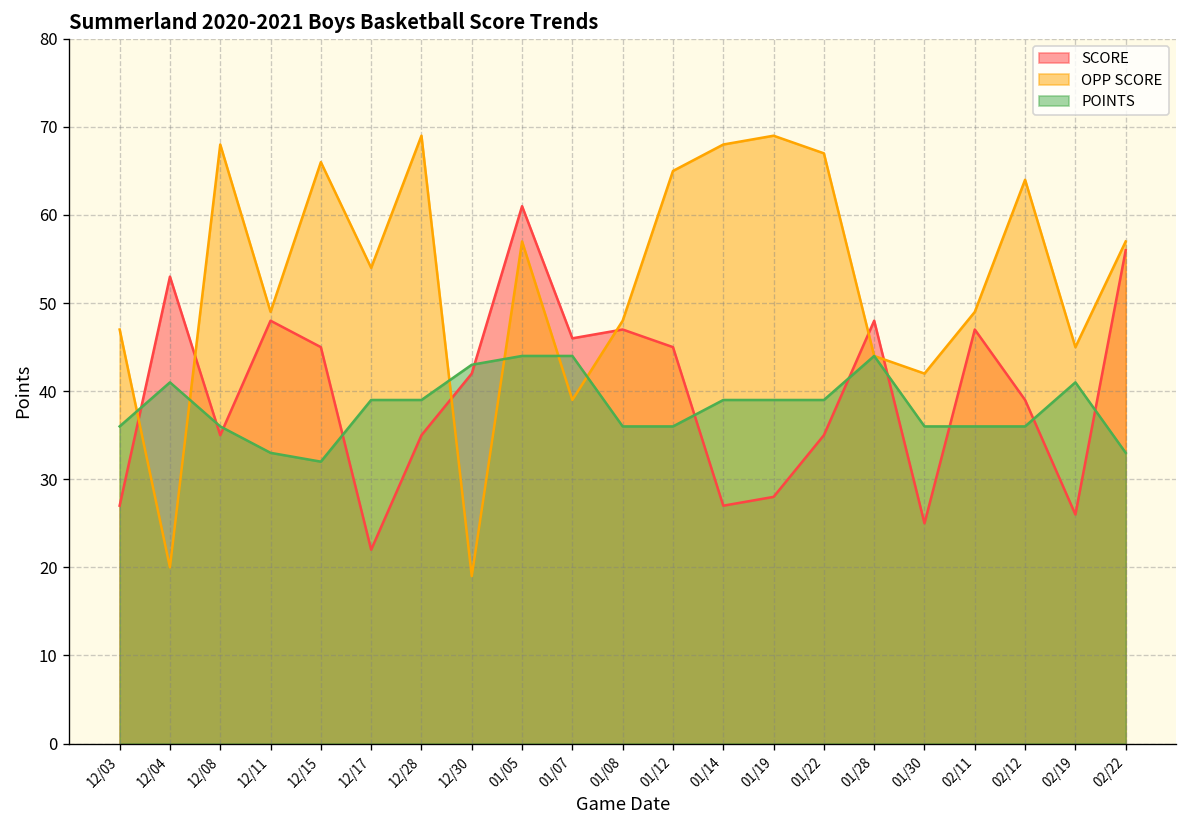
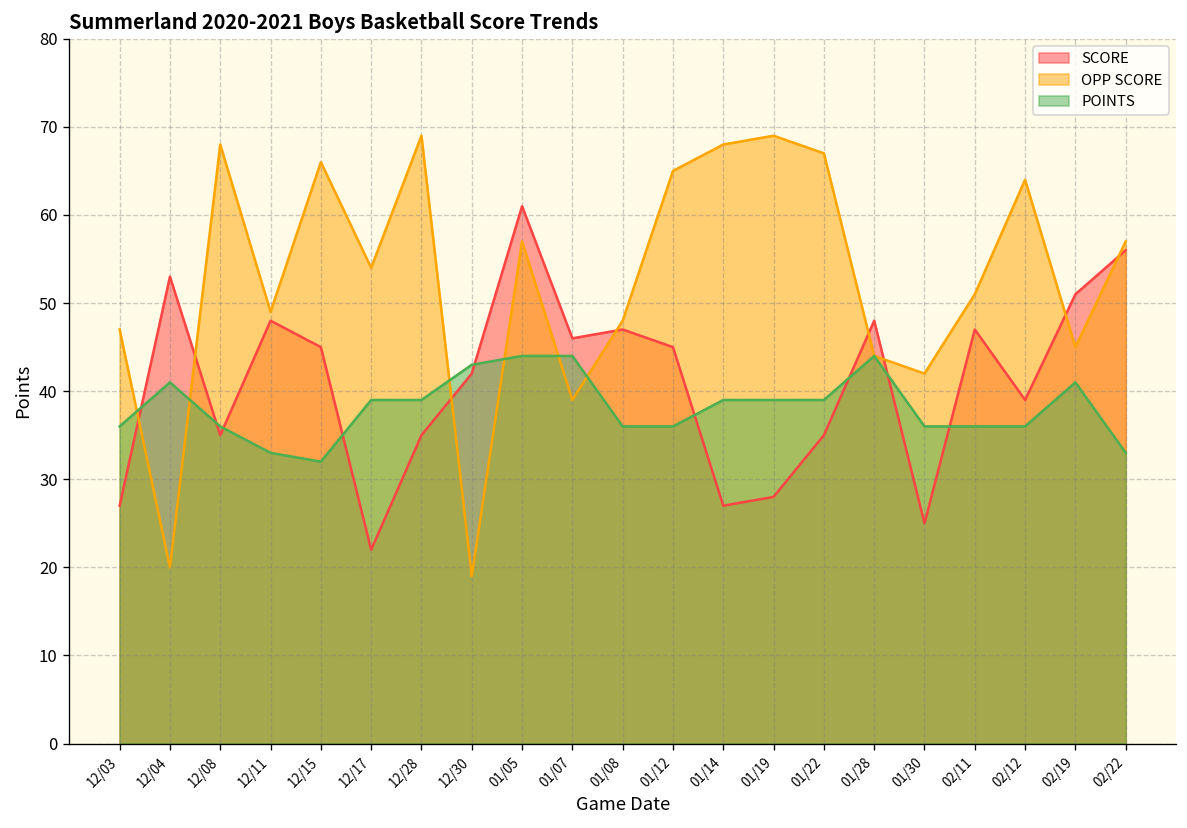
OPP SCORE, 02/11: 49 -> 51
SCORE, 02/19: 26 -> 51
